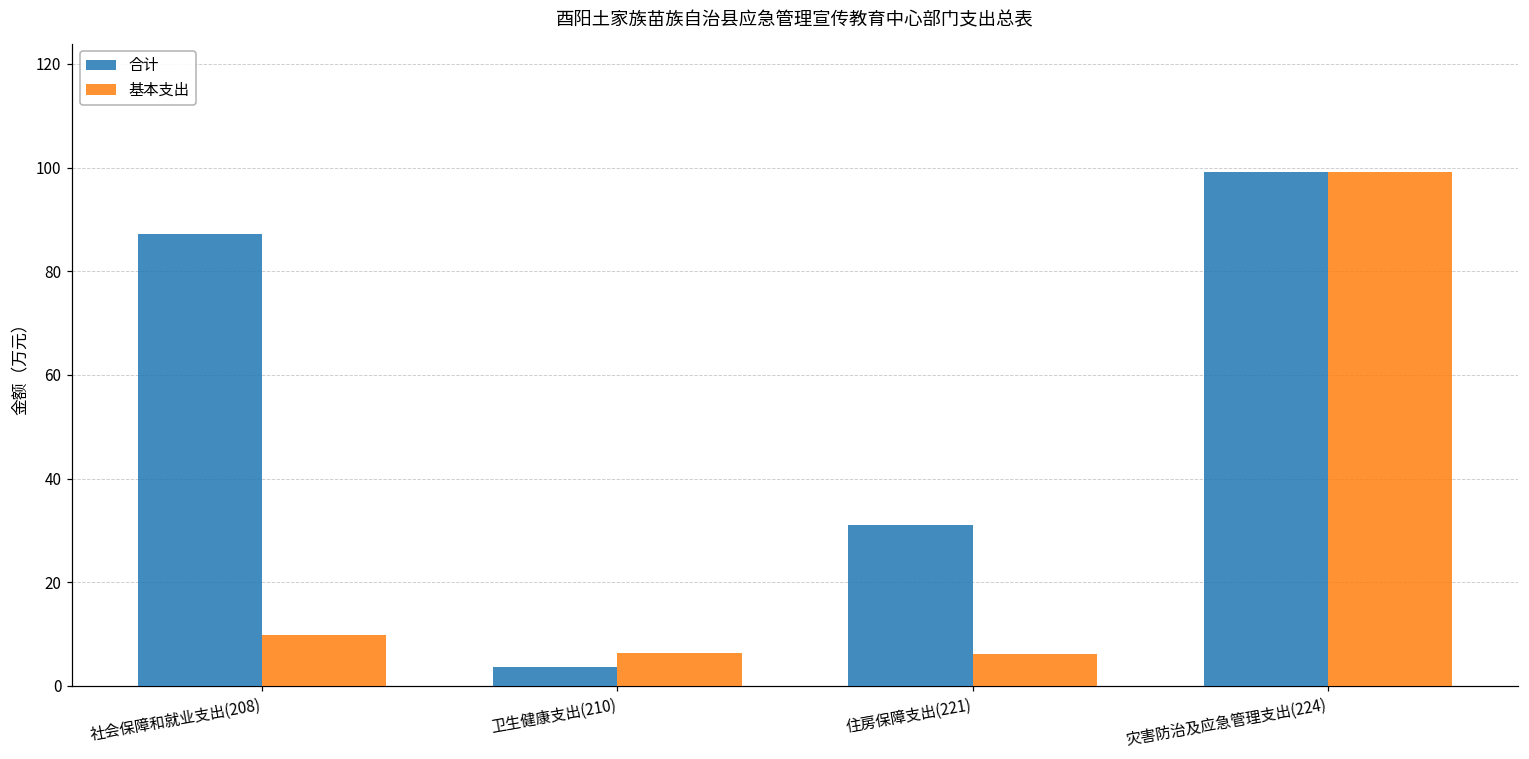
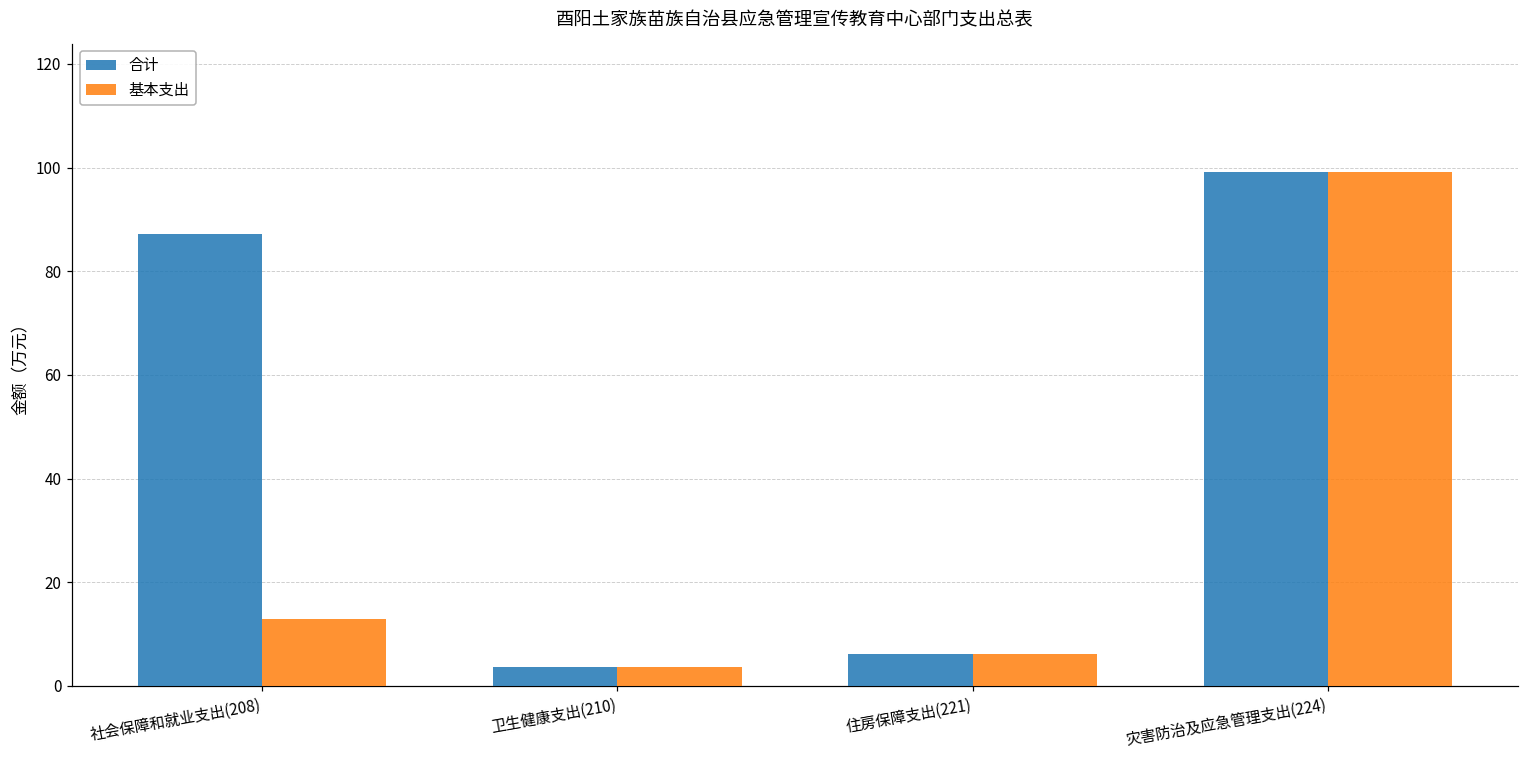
基本支出, 社会保障和就业支出(208): 10 -> 13
基本支出, 卫生健康支出(210): 6 -> 4
合计, 住房保障支出(221): 31 -> 6
